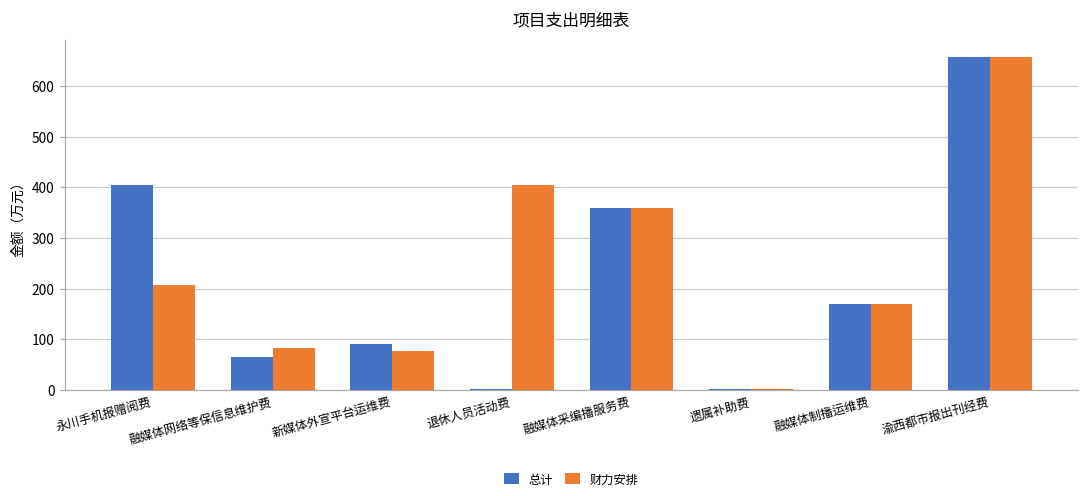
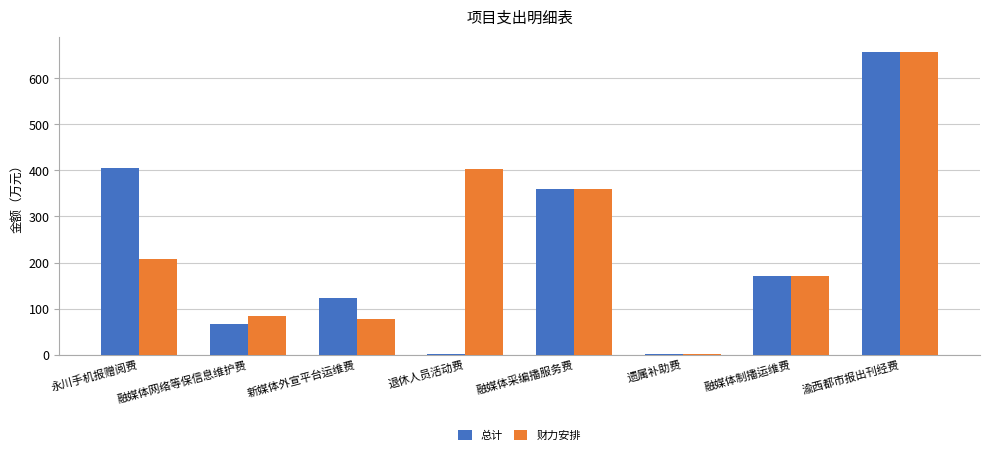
总计, 新媒体外宣平台运维费: 90 -> 120
